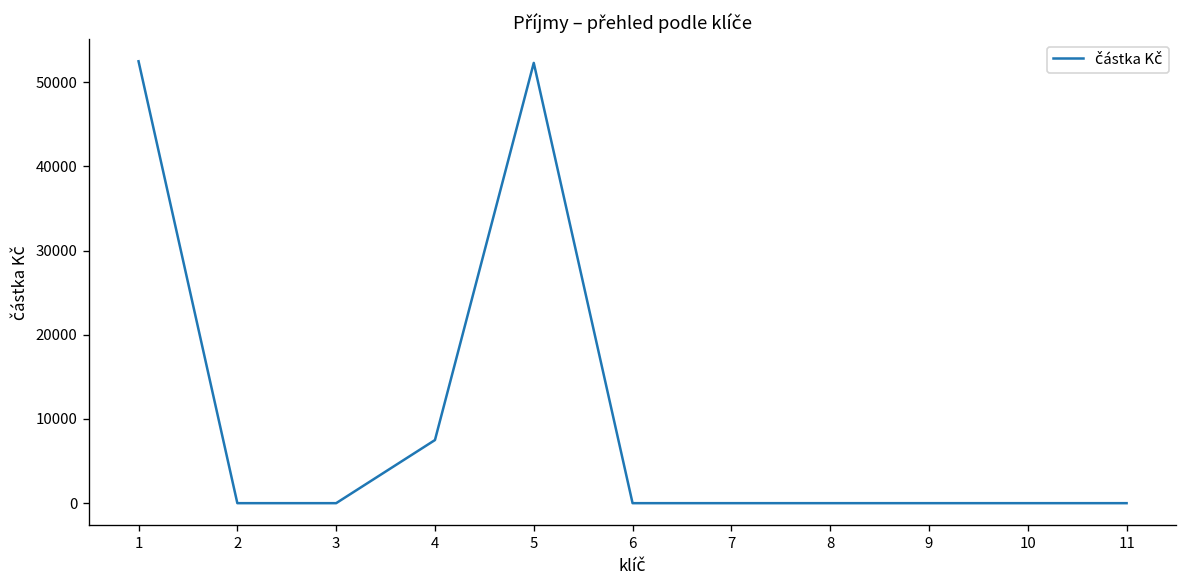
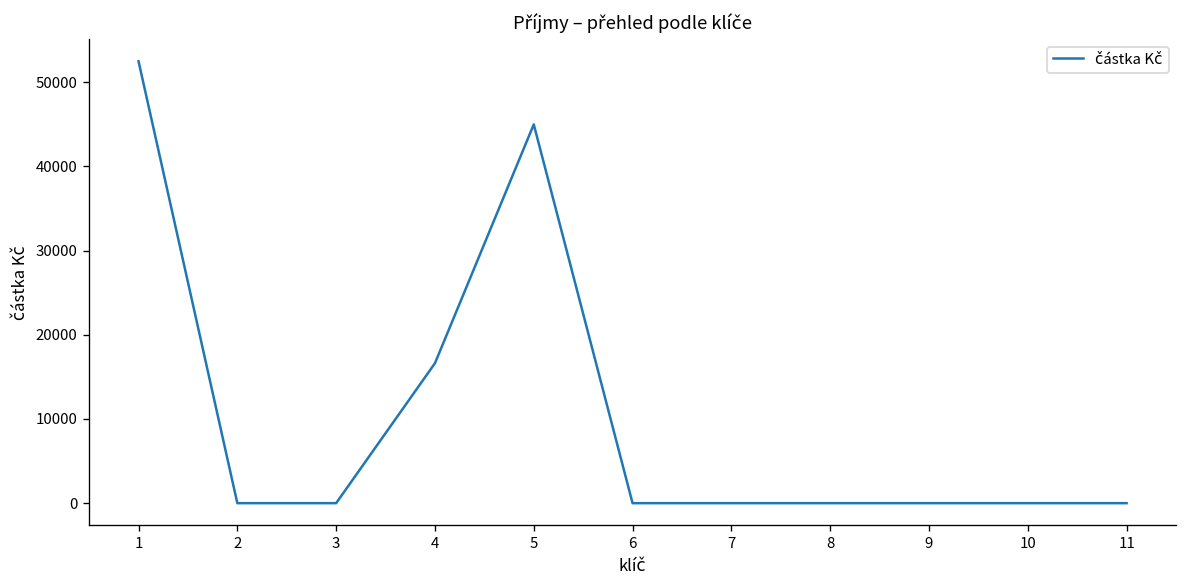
4: 8000 -> 17000
5: 52000 -> 45000
